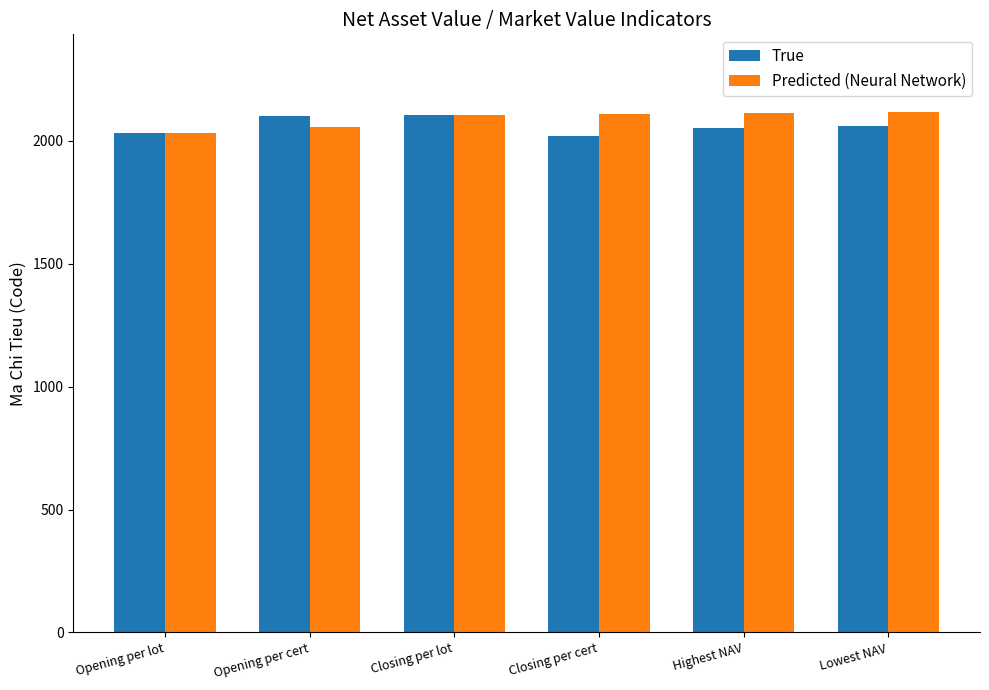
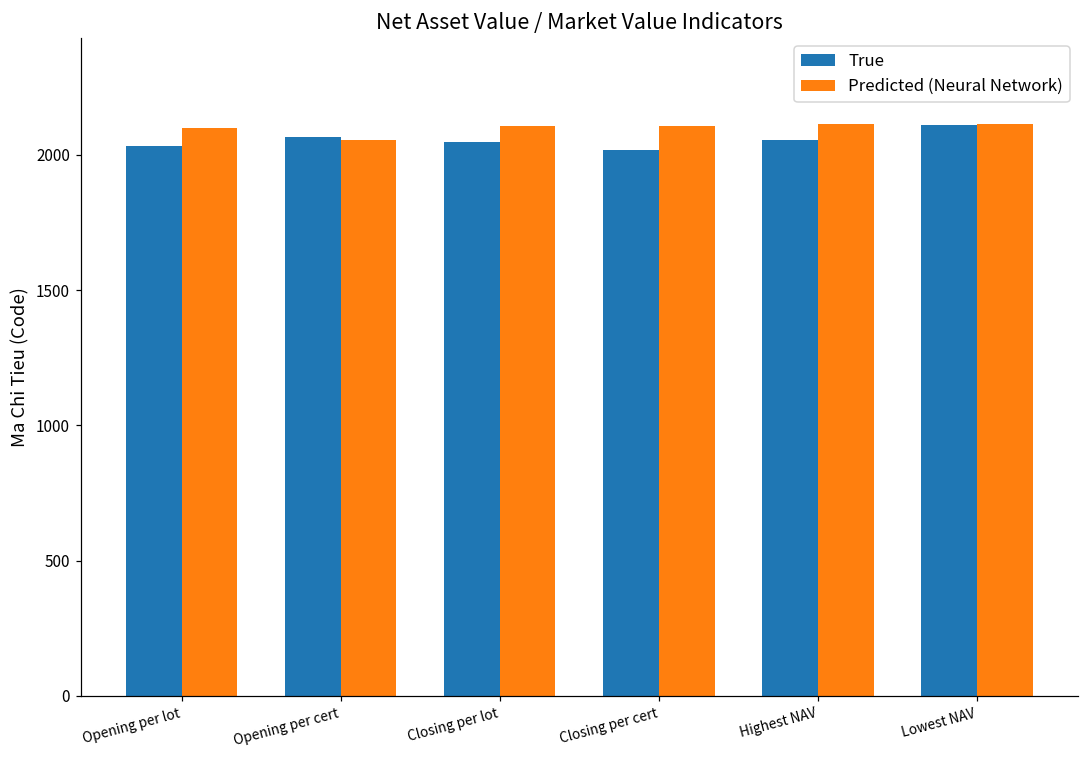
Predicted (Neural Network), Opening per lot: 2030 -> 2100
True, Opening per cert: 2100 -> 2070
True, Closing per lot: 2110 -> 2050
True, Lowest NAV: 2060 -> 2110
